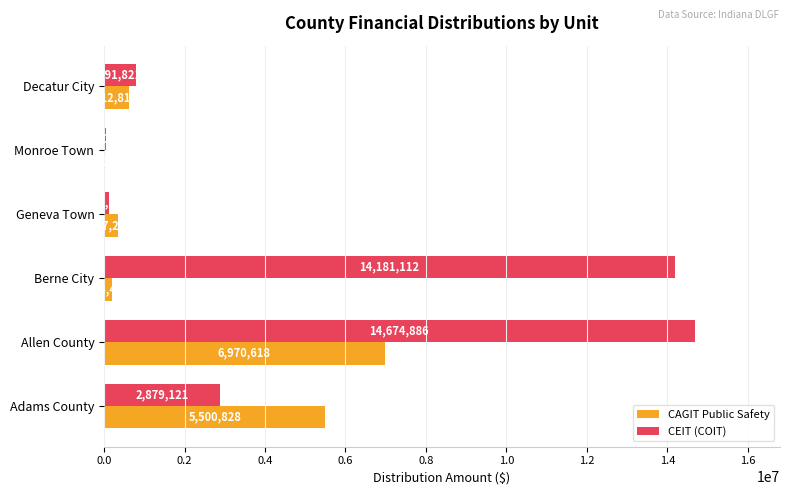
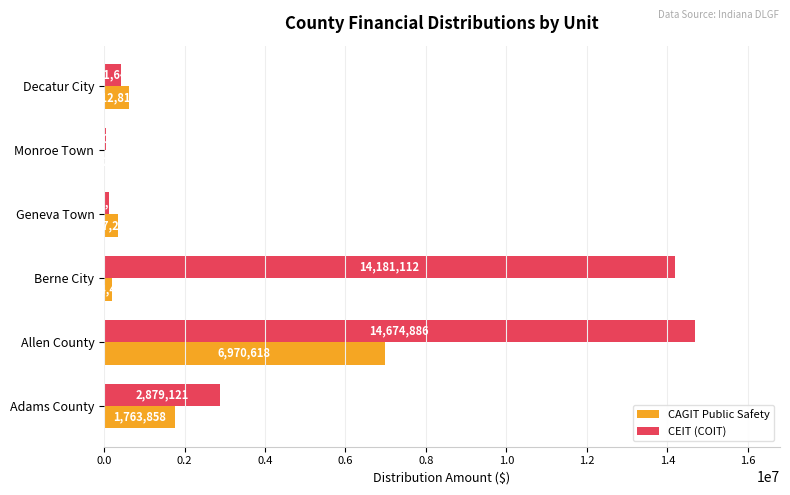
CEIT (COIT), Decatur City: 800000 -> 400000
CAGIT Public Safety, Adams County: 5,500,828 -> 1,763,858
